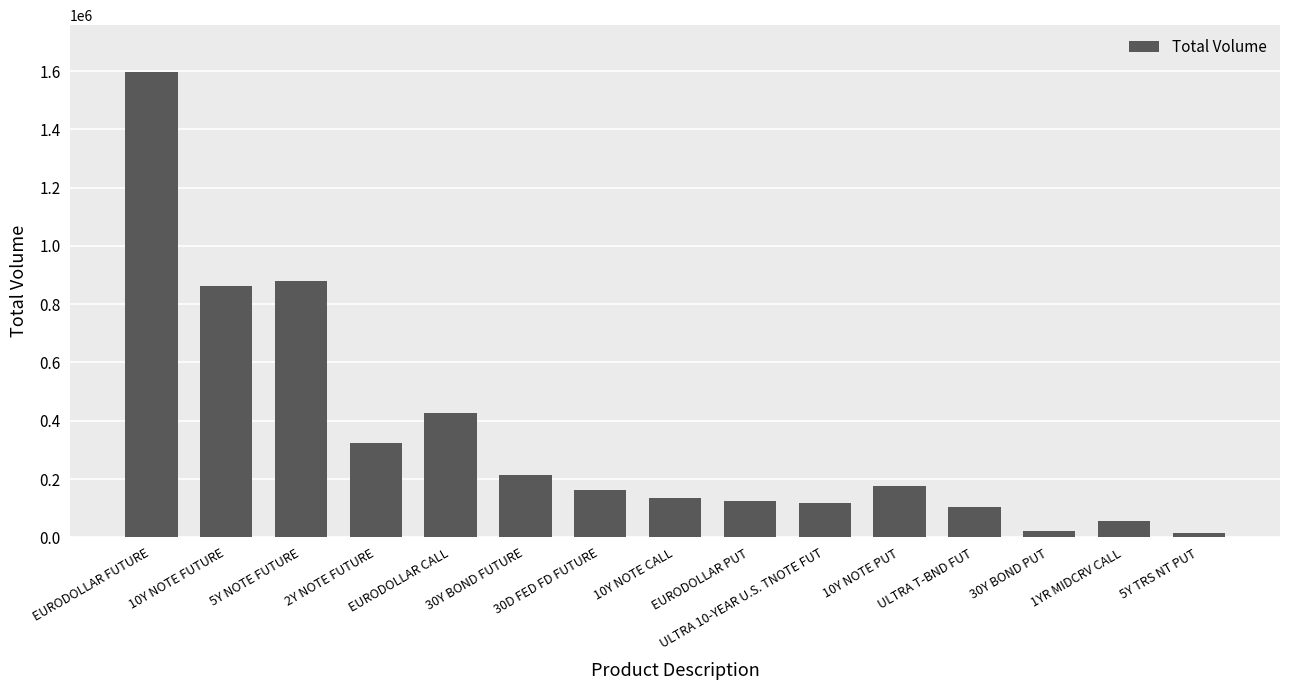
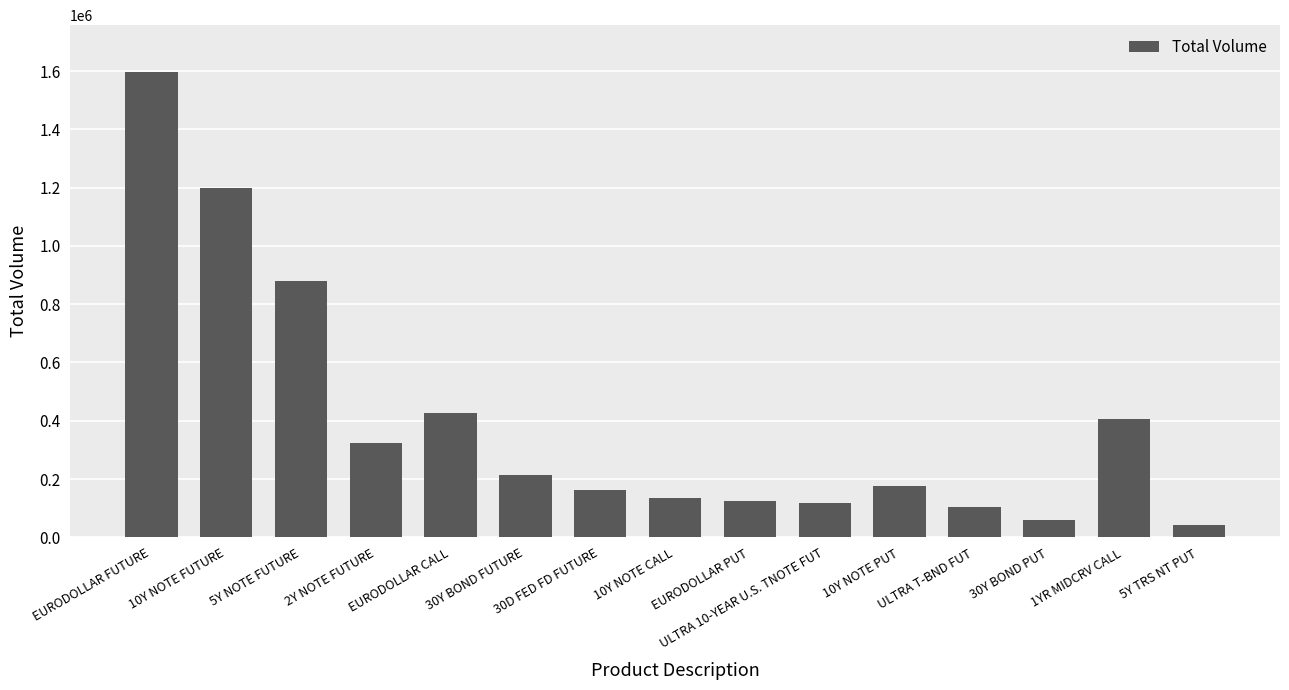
10Y NOTE FUTURE: 860000 -> 1200000
30Y BOND PUT: 20000 -> 60000
1YR MIDCRV CALL: 50000 -> 410000
5Y TRS NT PUT: 10000 -> 40000
